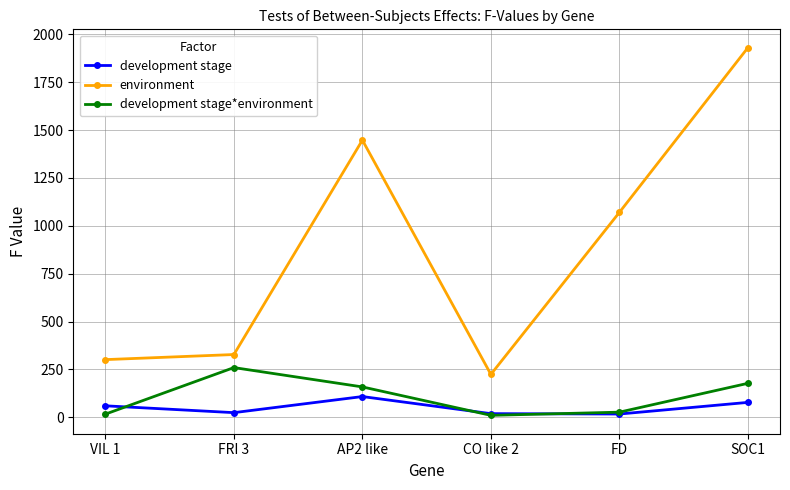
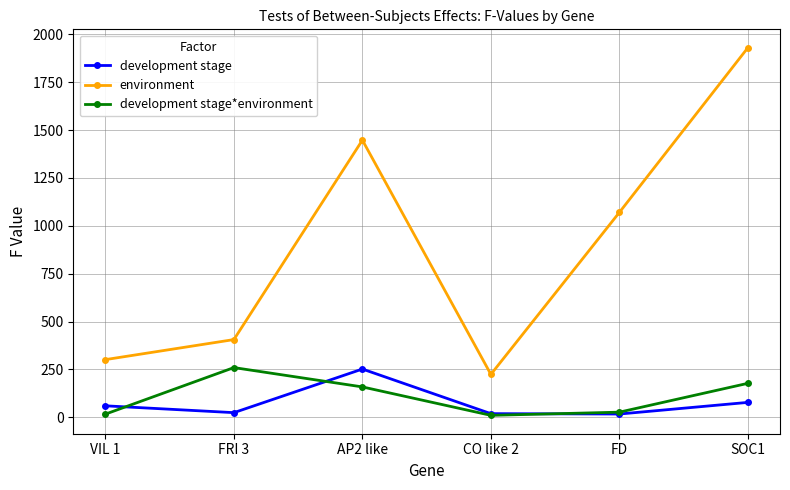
environment, FRI 3: 330 -> 410
development stage, AP2 like: 110 -> 250
